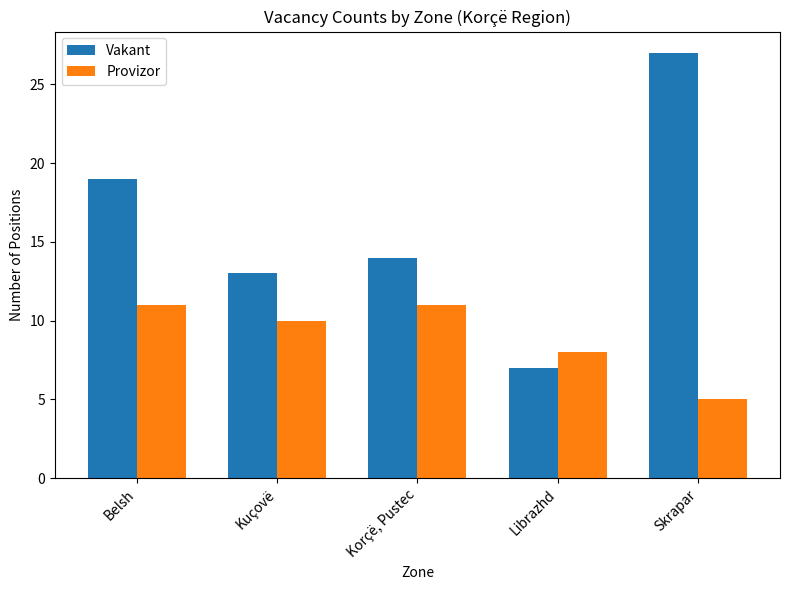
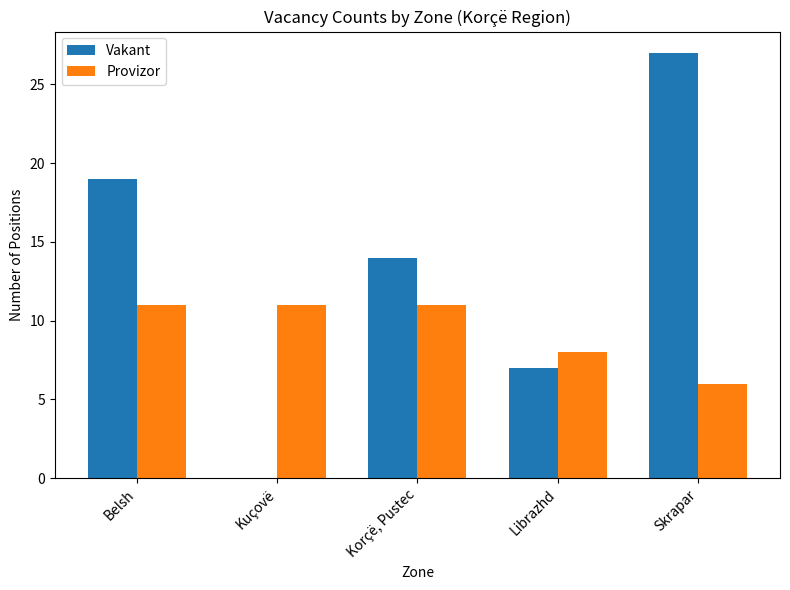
Vakant, Kuçovë: 13 -> 0
Provizor, Kuçovë: 10 -> 11
Provizor, Skrapar: 5 -> 6
